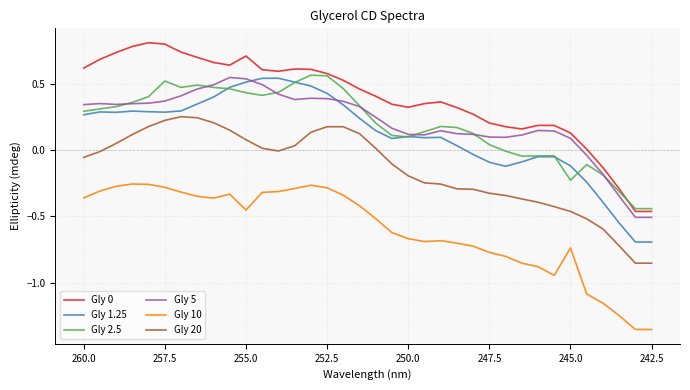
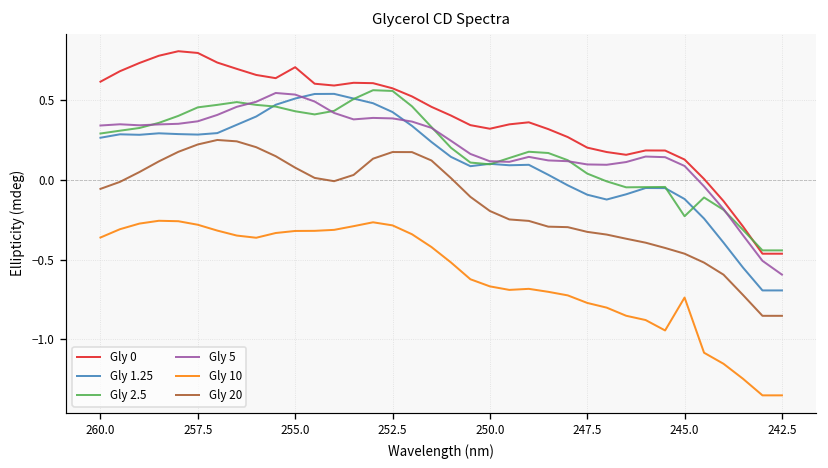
Gly 2.5, 257.5: 0.52 -> 0.46
Gly 10, 255.0: -0.45 -> -0.32
Gly 5, 242.5: -0.51 -> -0.59
